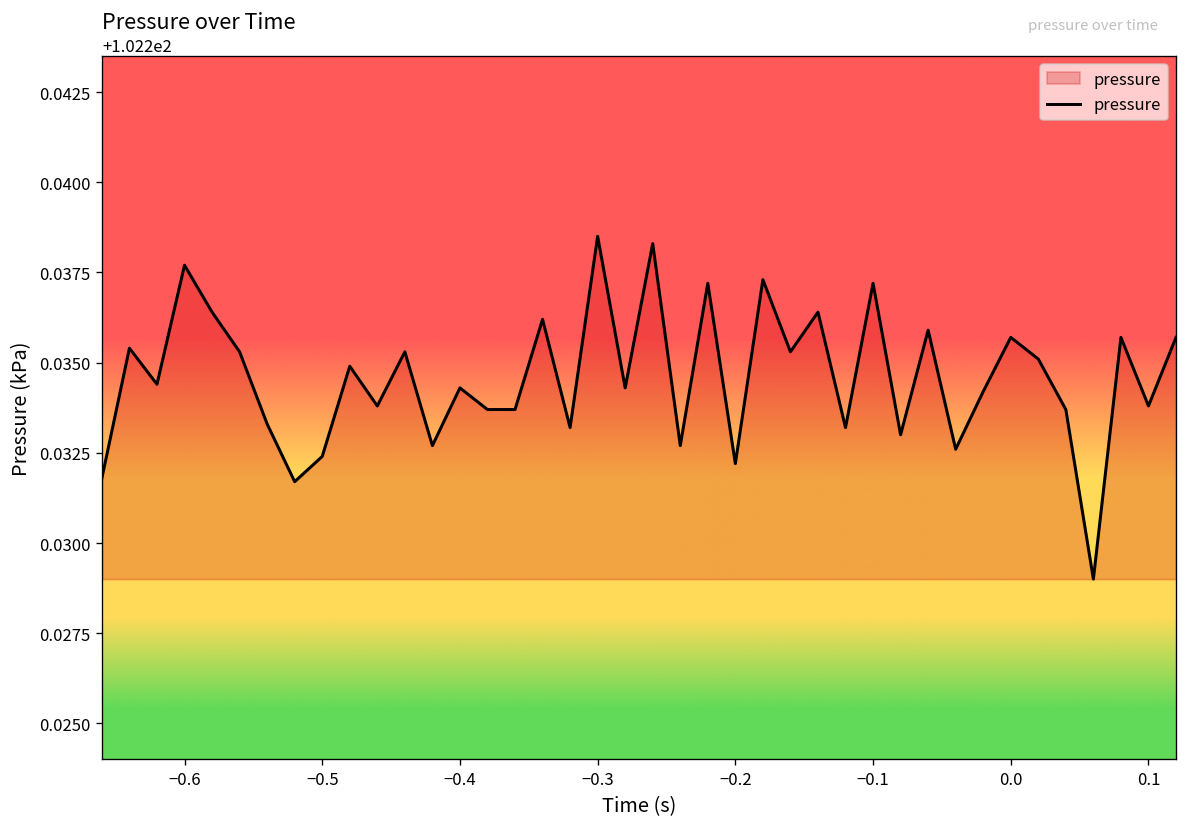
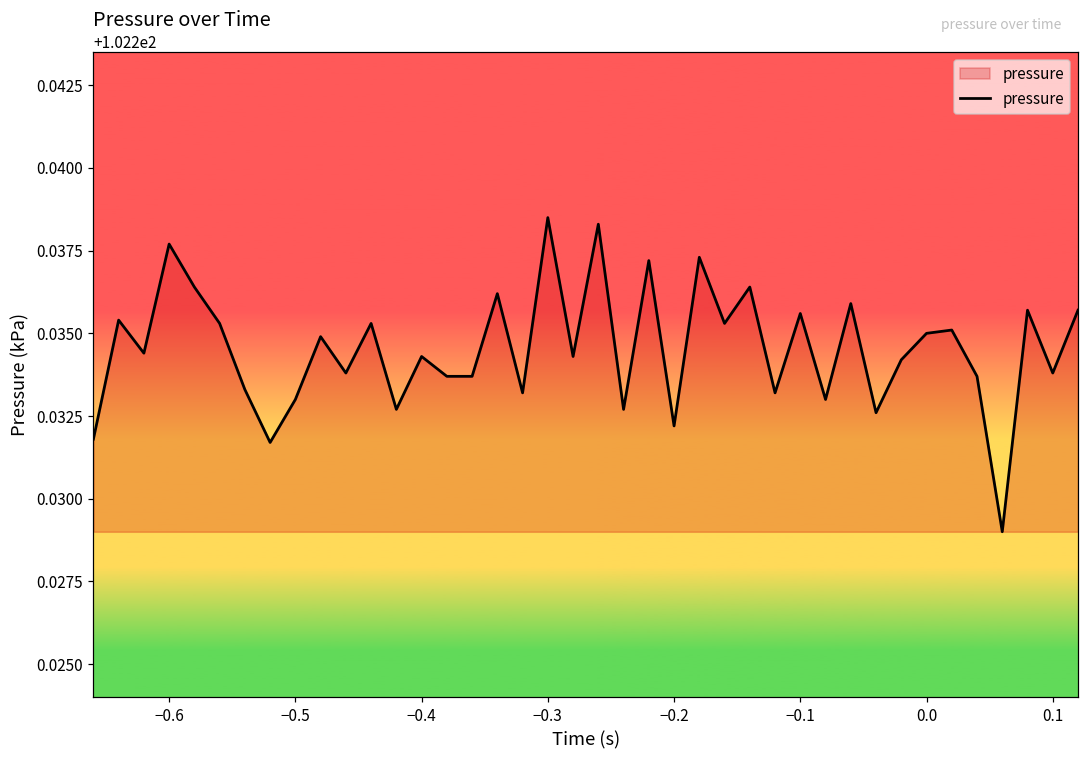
−0.5: 102.2324 -> 102.2330
−0.1: 102.2372 -> 102.2356
0.0: 102.2357 -> 102.2350
